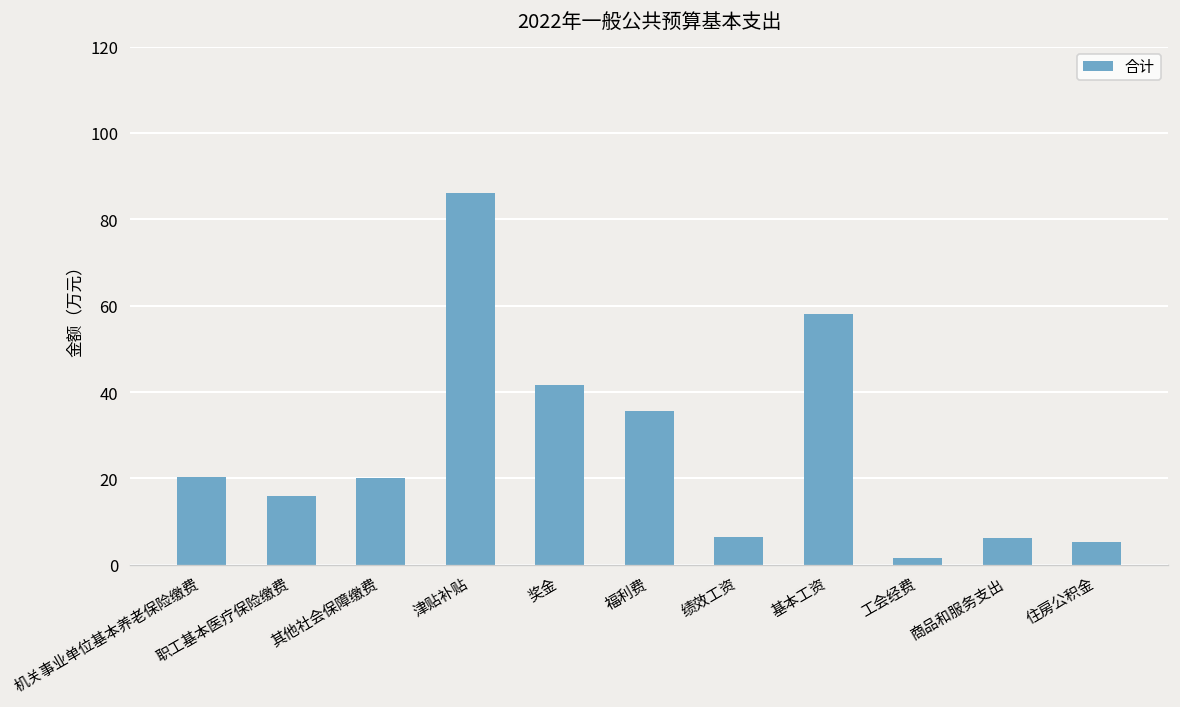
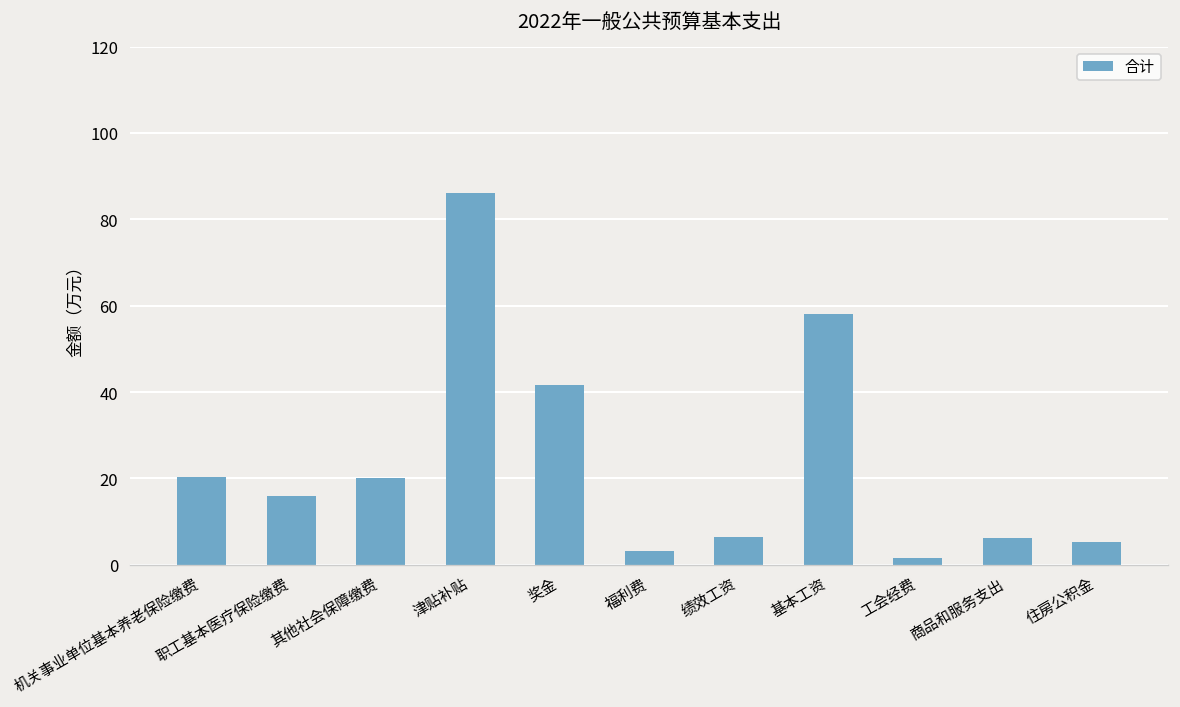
福利费: 36 -> 3
